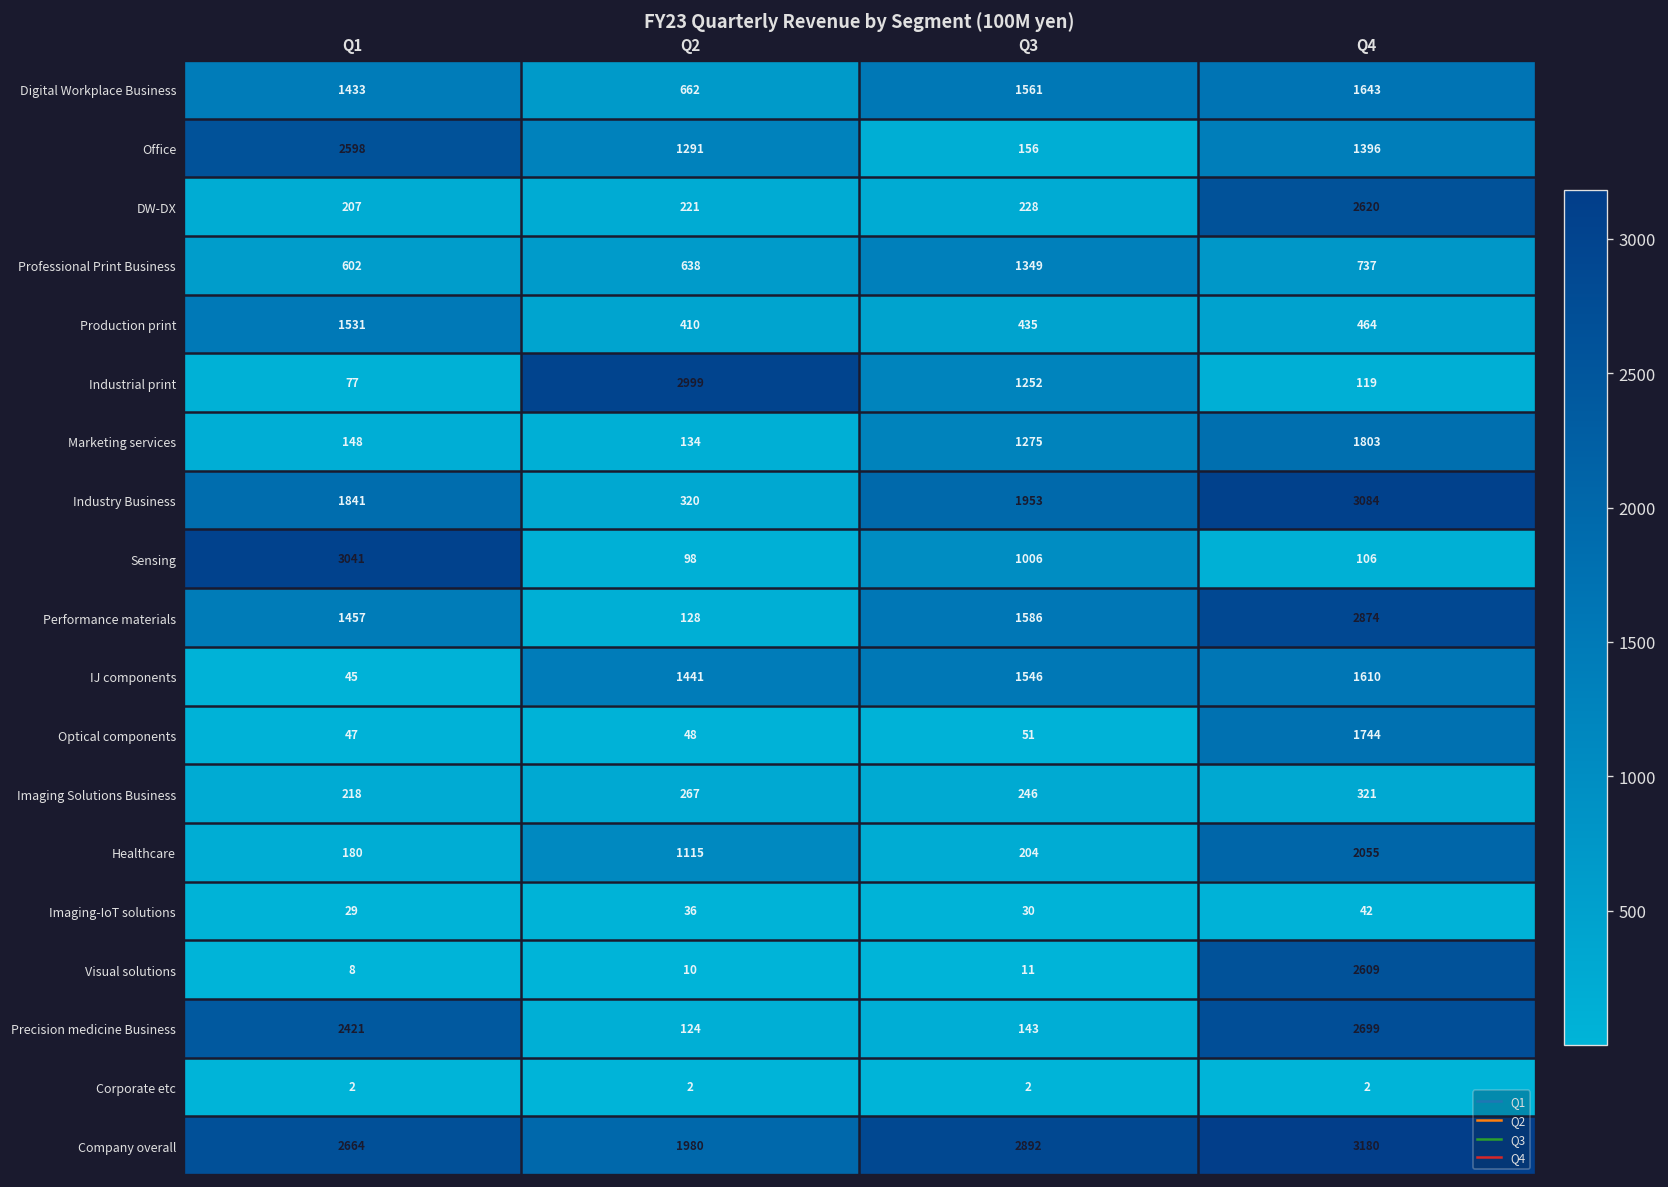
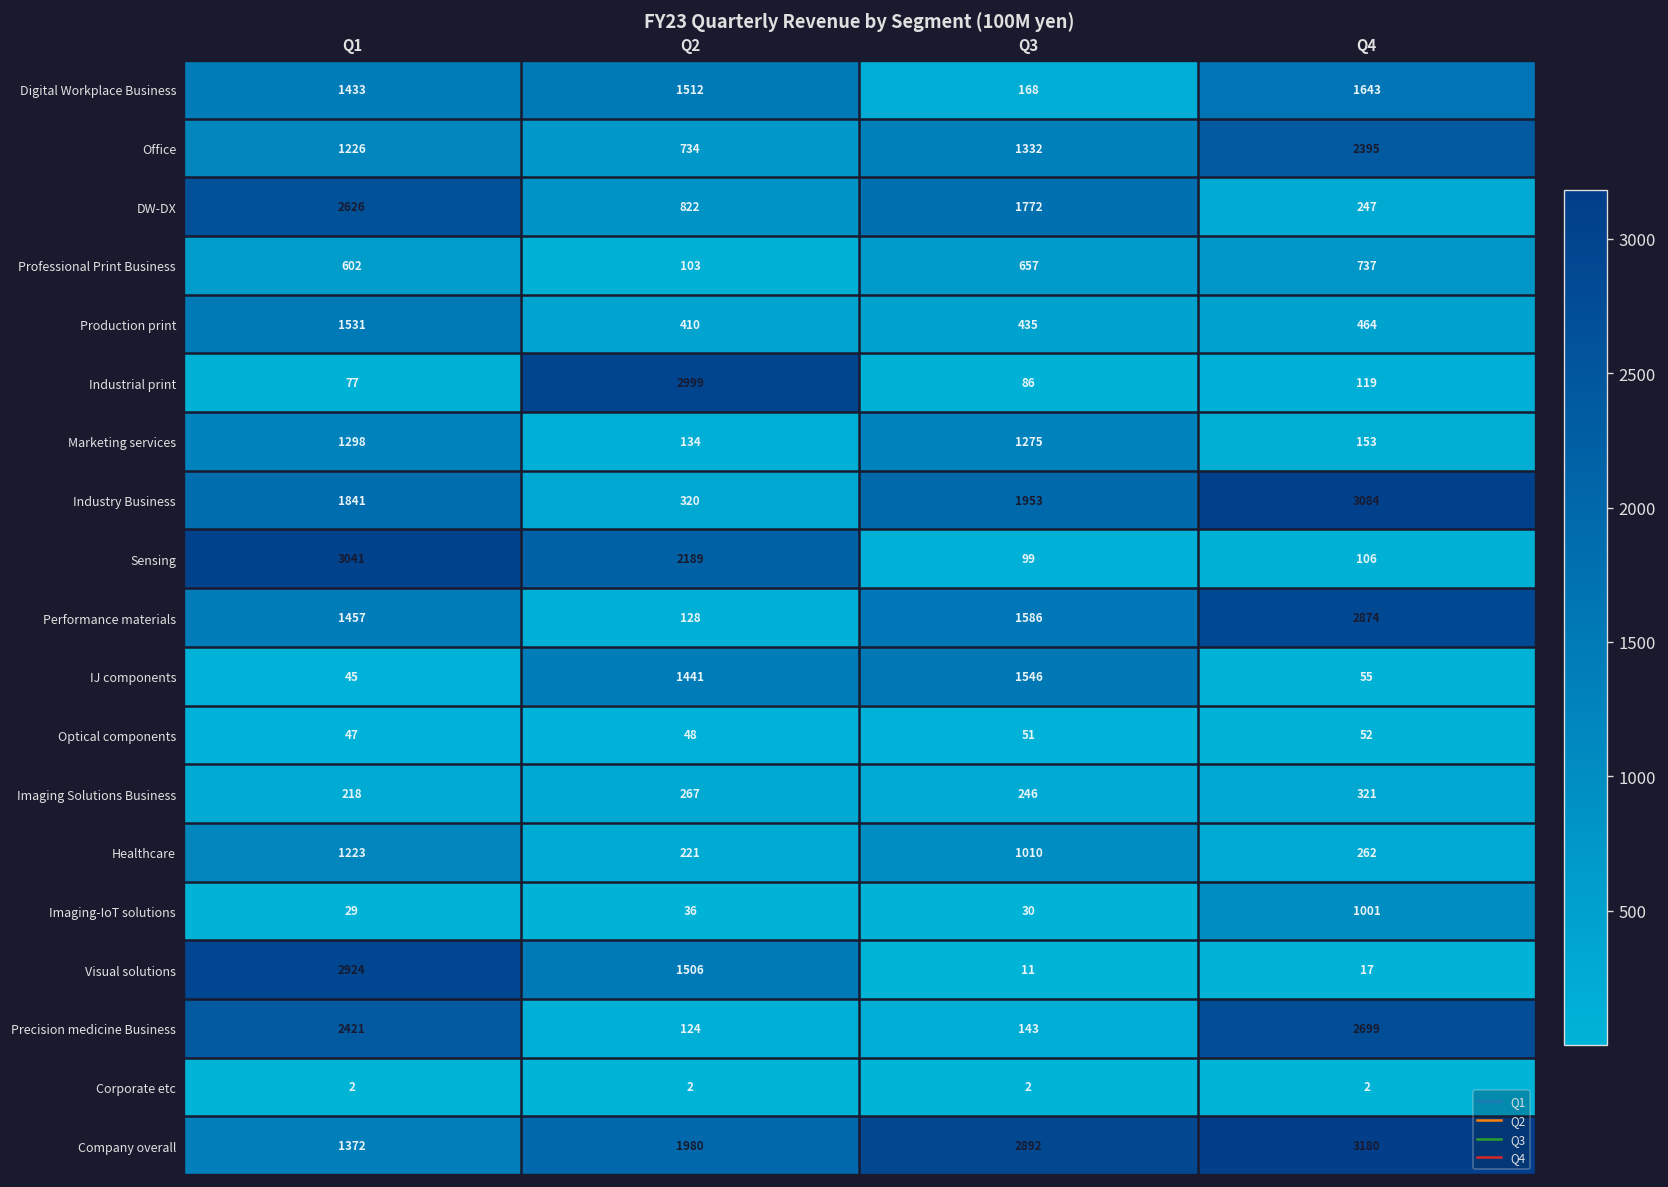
Digital Workplace Business, Q2: 662 -> 1512
Digital Workplace Business, Q3: 1561 -> 168
Office, Q1: 2598 -> 1226
Office, Q2: 1291 -> 734
Office, Q3: 156 -> 1332
Office, Q4: 1396 -> 2395
DW-DX, Q1: 207 -> 2626
DW-DX, Q2: 221 -> 822
DW-DX, Q3: 228 -> 1772
DW-DX, Q4: 2620 -> 247
Professional Print Business, Q2: 638 -> 103
Professional Print Business, Q3: 1349 -> 657
Industrial print, Q3: 1252 -> 86
Marketing services, Q1: 148 -> 1298
Marketing services, Q4: 1803 -> 153
Sensing, Q2: 98 -> 2189
Sensing, Q3: 1006 -> 99
IJ components, Q4: 1610 -> 55
Optical components, Q4: 1744 -> 52
Healthcare, Q1: 180 -> 1223
Healthcare, Q2: 1115 -> 221
Healthcare, Q3: 204 -> 1010
Healthcare, Q4: 2055 -> 262
Imaging-IoT solutions, Q4: 42 -> 1001
Visual solutions, Q1: 8 -> 2924
Visual solutions, Q2: 10 -> 1506
Visual solutions, Q4: 2609 -> 17
Company overall, Q1: 2664 -> 1372
